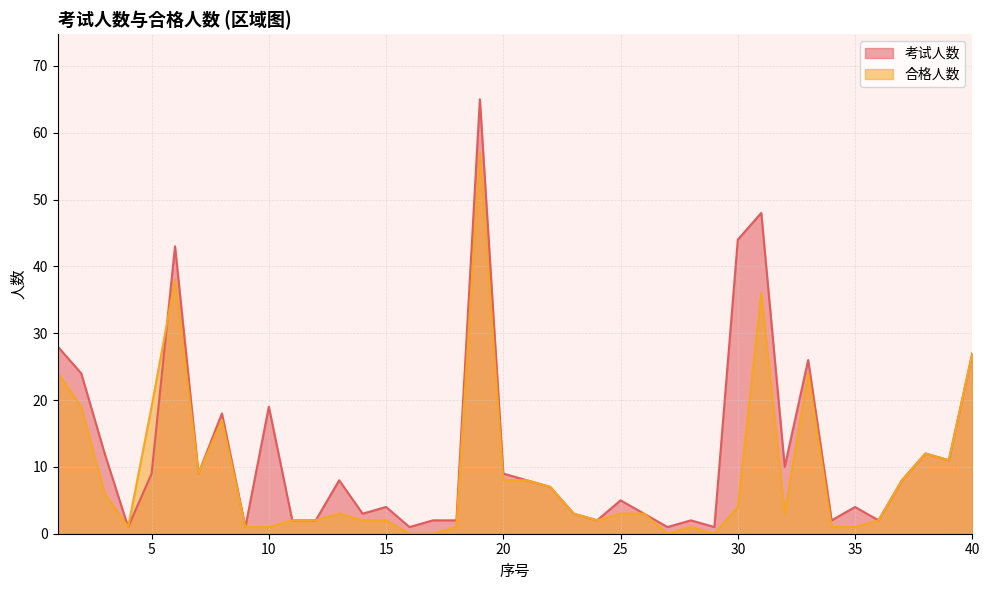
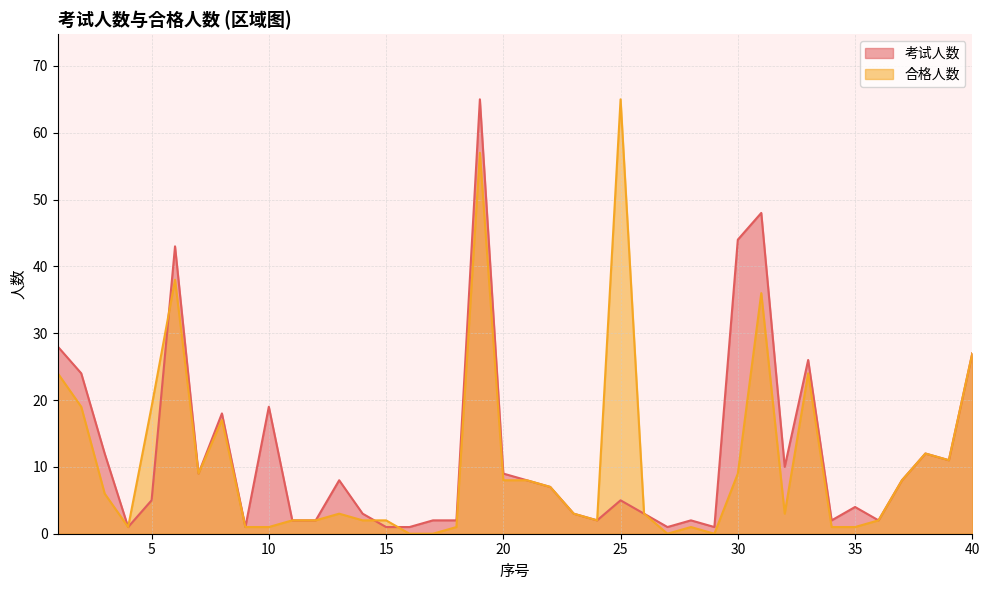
考试人数, 5: 9 -> 5
考试人数, 15: 4 -> 1
合格人数, 25: 3 -> 65
合格人数, 30: 4 -> 9
